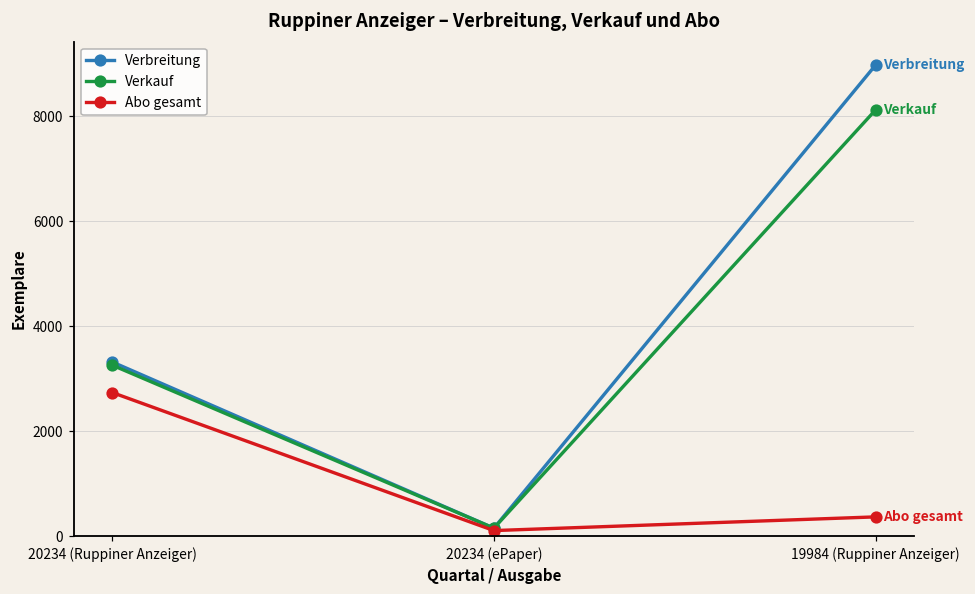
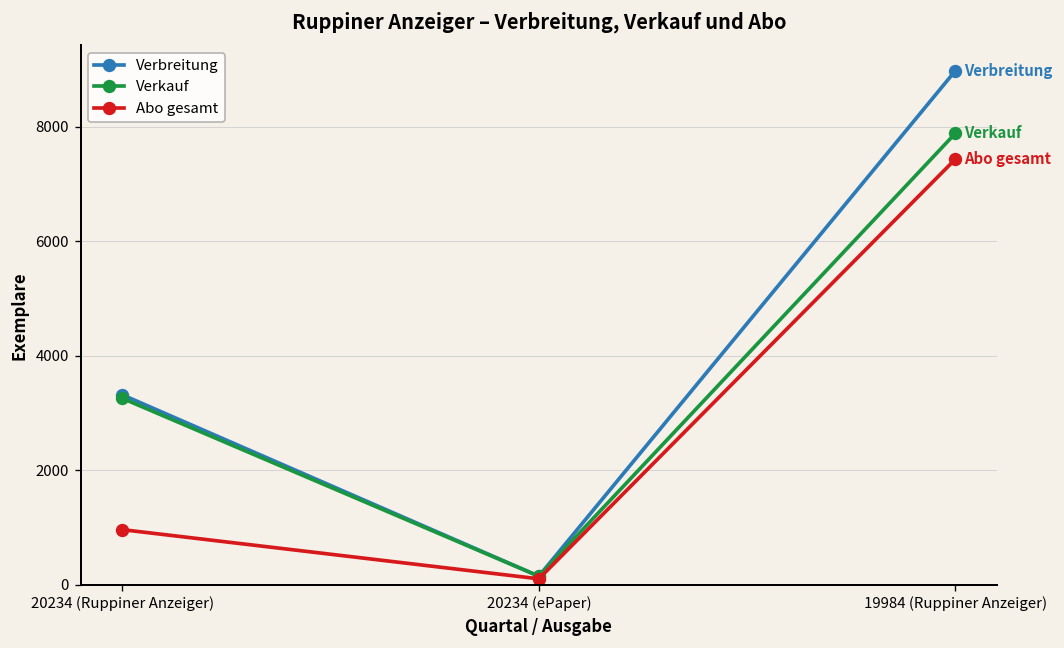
Abo gesamt, 20234 (Ruppiner Anzeiger): 2700 -> 1000
Verkauf, 19984 (Ruppiner Anzeiger): 8100 -> 7900
Abo gesamt, 19984 (Ruppiner Anzeiger): 400 -> 7400
